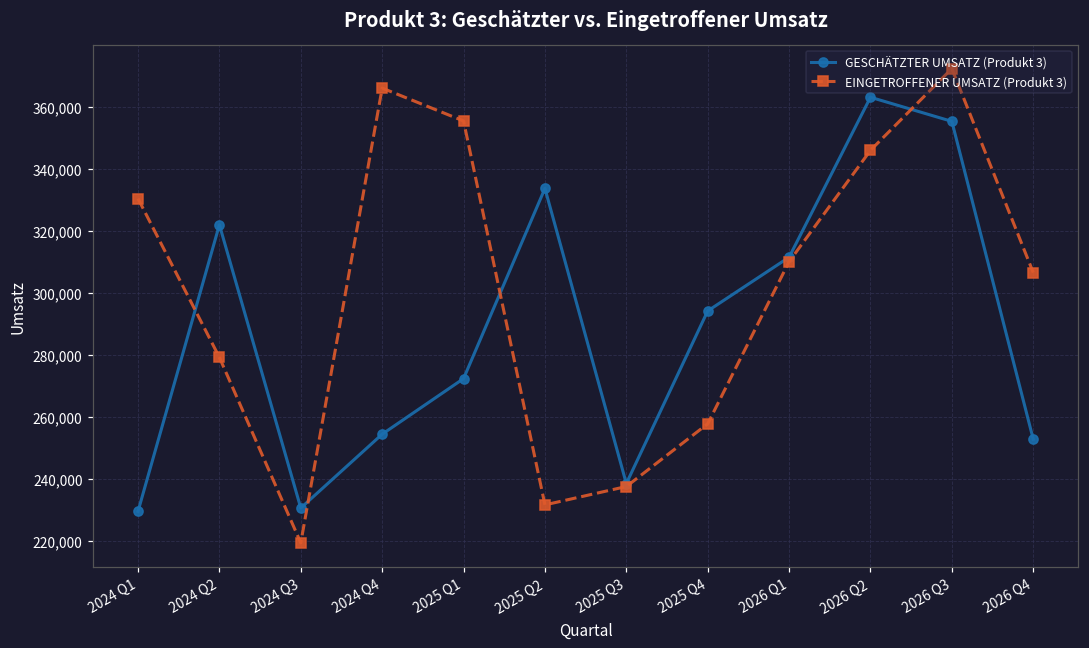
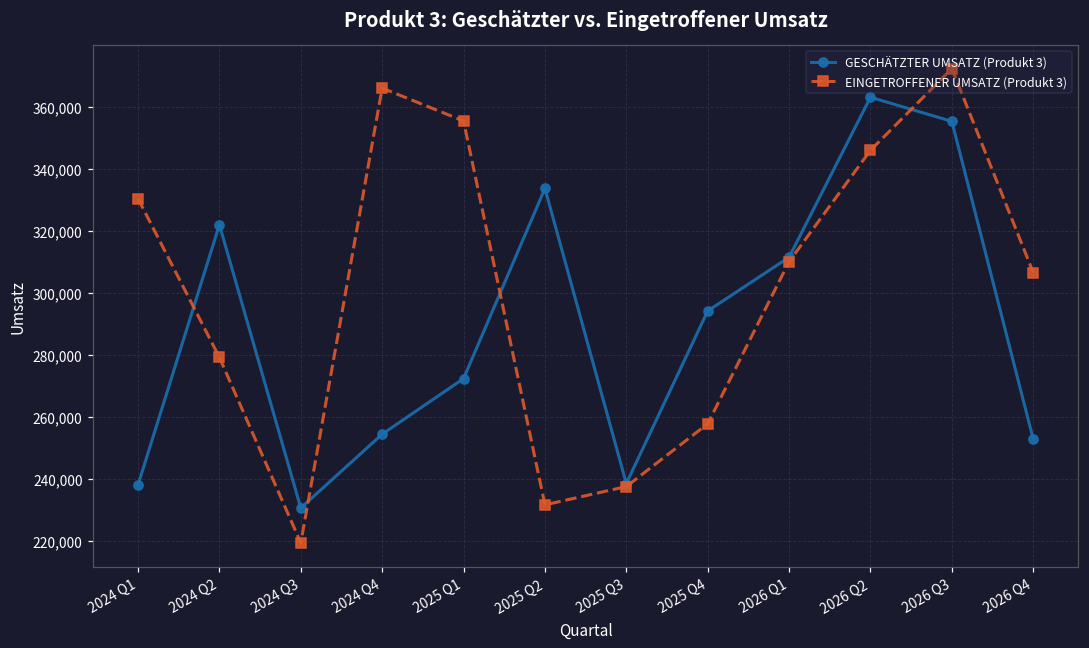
GESCHÄTZTER UMSATZ (Produkt 3), 2024 Q1: 229,000 -> 238,000
